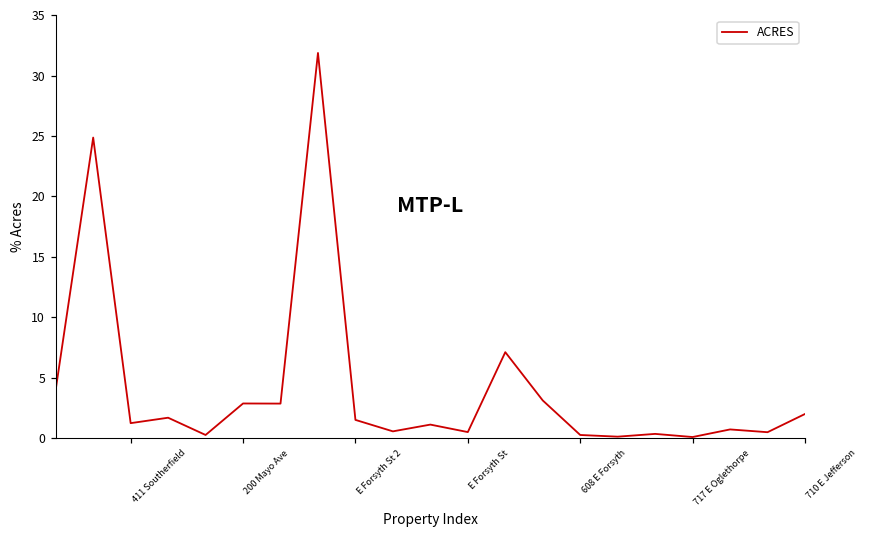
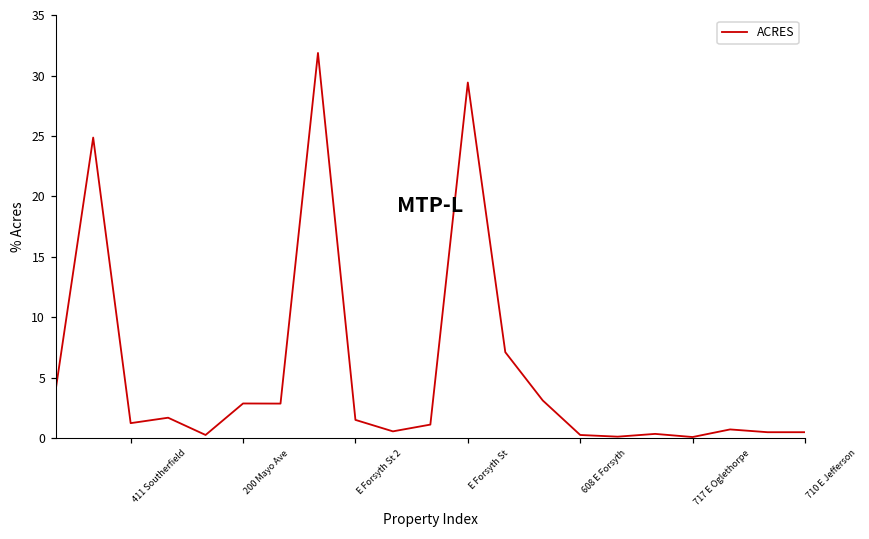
E Forsyth St: 0.5 -> 29.4
710 E Jefferson: 2.0 -> 0.5
